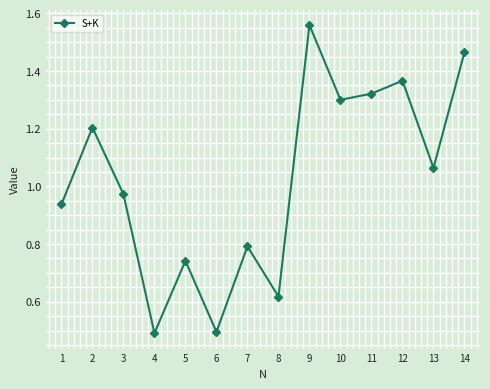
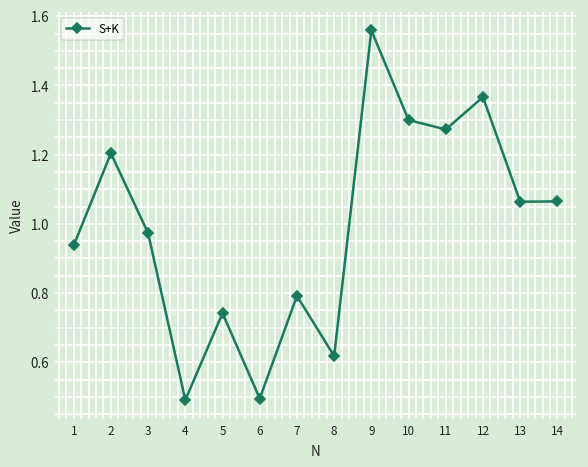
11: 1.32 -> 1.27
14: 1.47 -> 1.06
